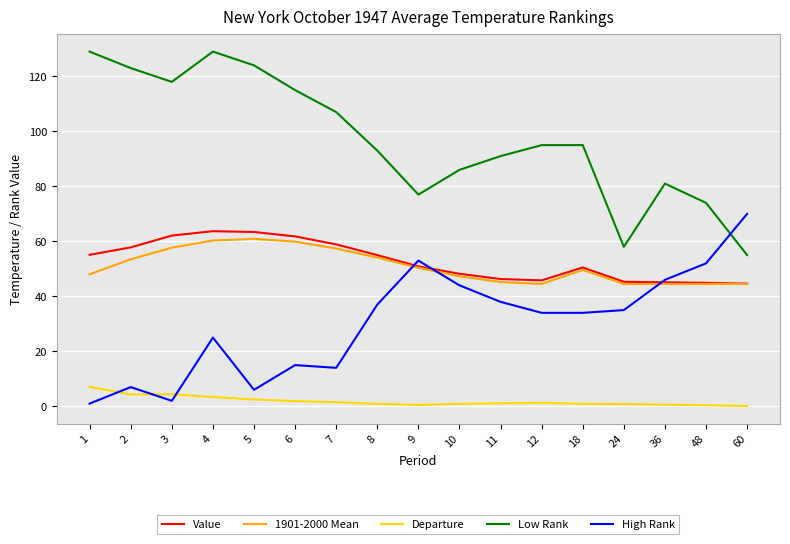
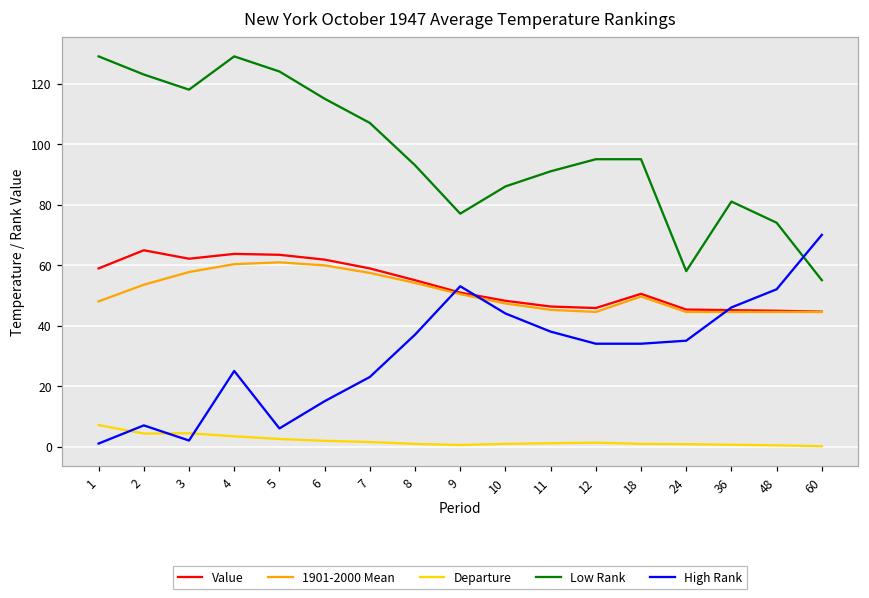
Value, 1: 55 -> 59
Value, 2: 58 -> 65
High Rank, 7: 14 -> 23
